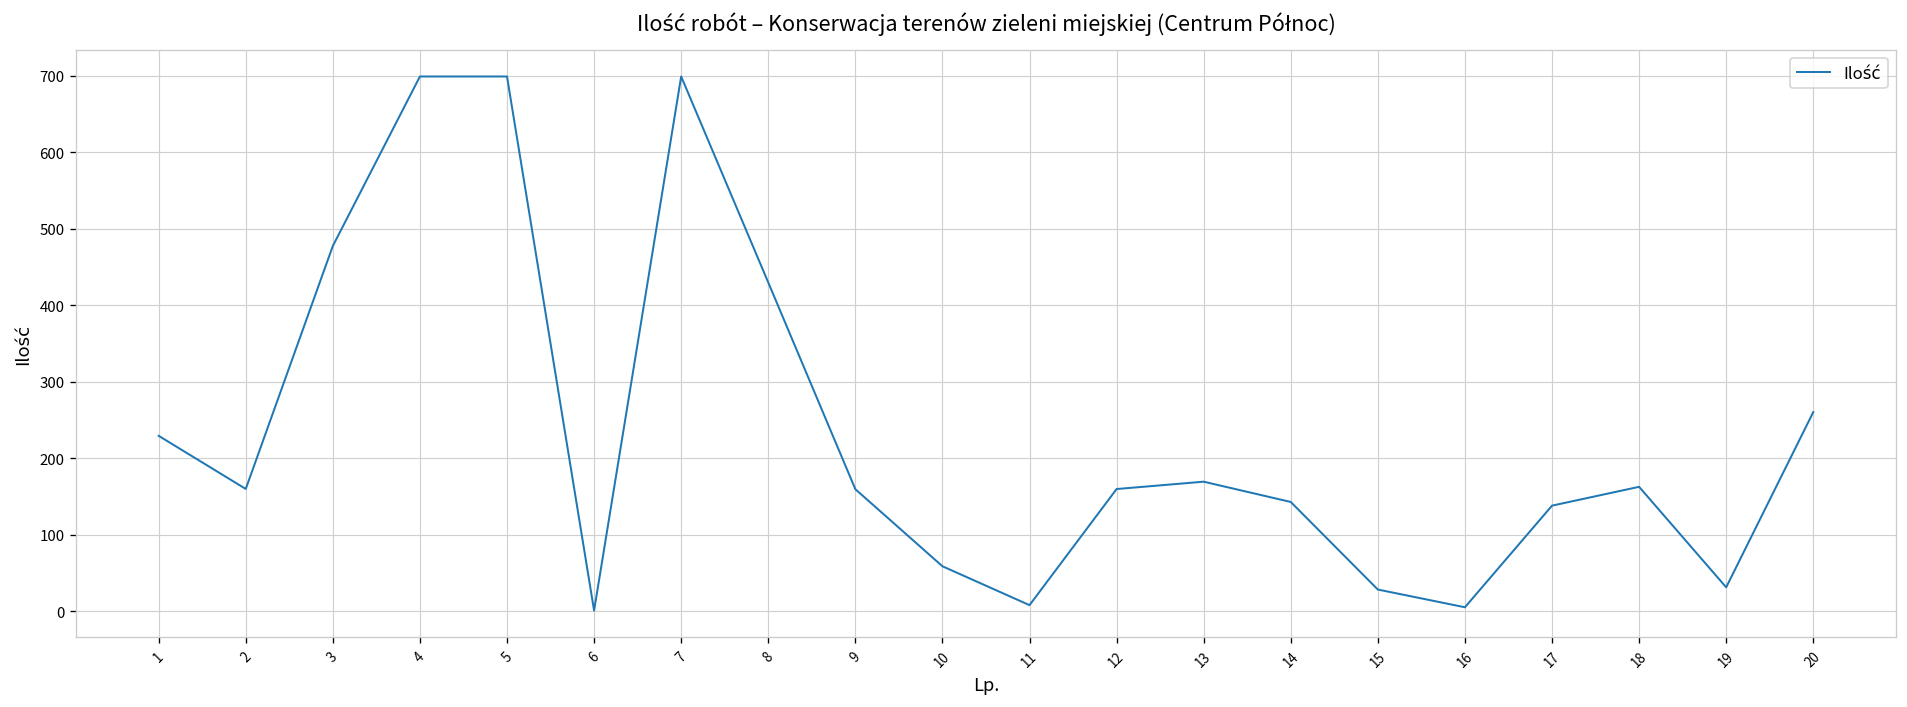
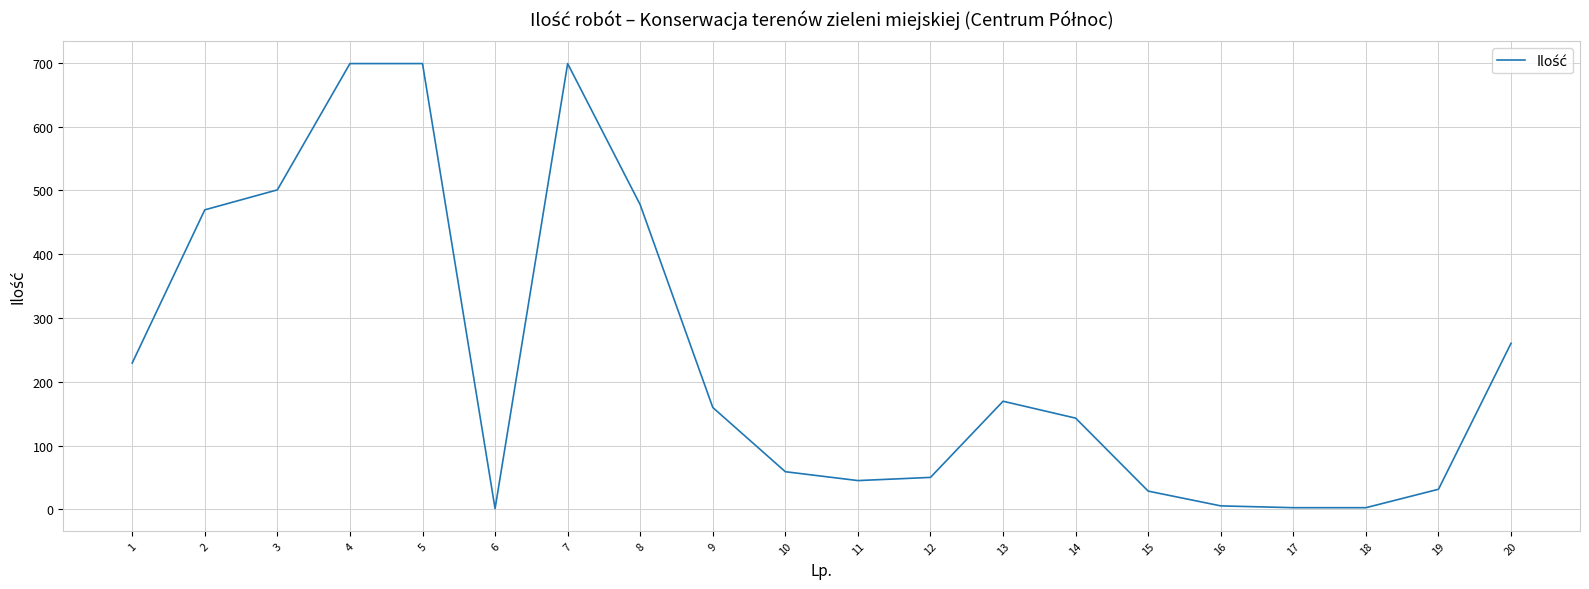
2: 160 -> 470
3: 480 -> 500
8: 430 -> 480
11: 10 -> 50
12: 160 -> 50
17: 140 -> 0
18: 160 -> 0
